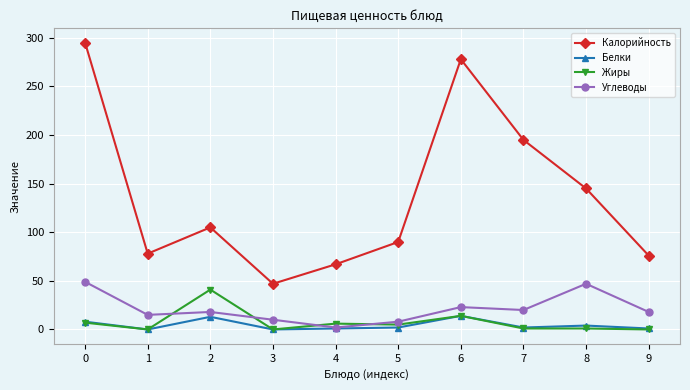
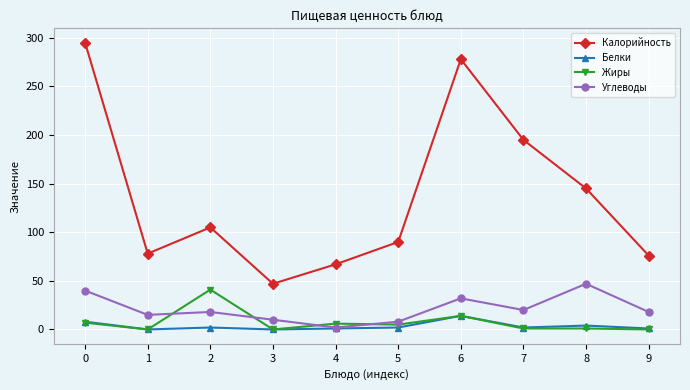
Углеводы, 0: 50 -> 40
Белки, 2: 10 -> 0
Углеводы, 6: 20 -> 30
